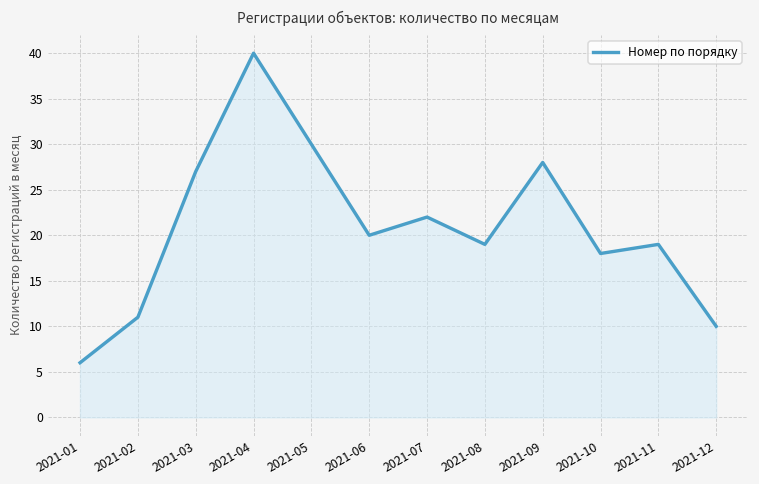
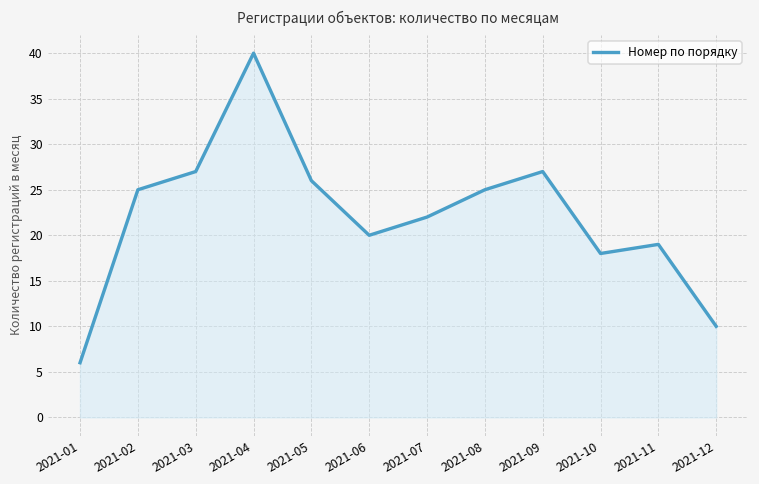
2021-02: 11 -> 25
2021-05: 30 -> 26
2021-08: 19 -> 25
2021-09: 28 -> 27
